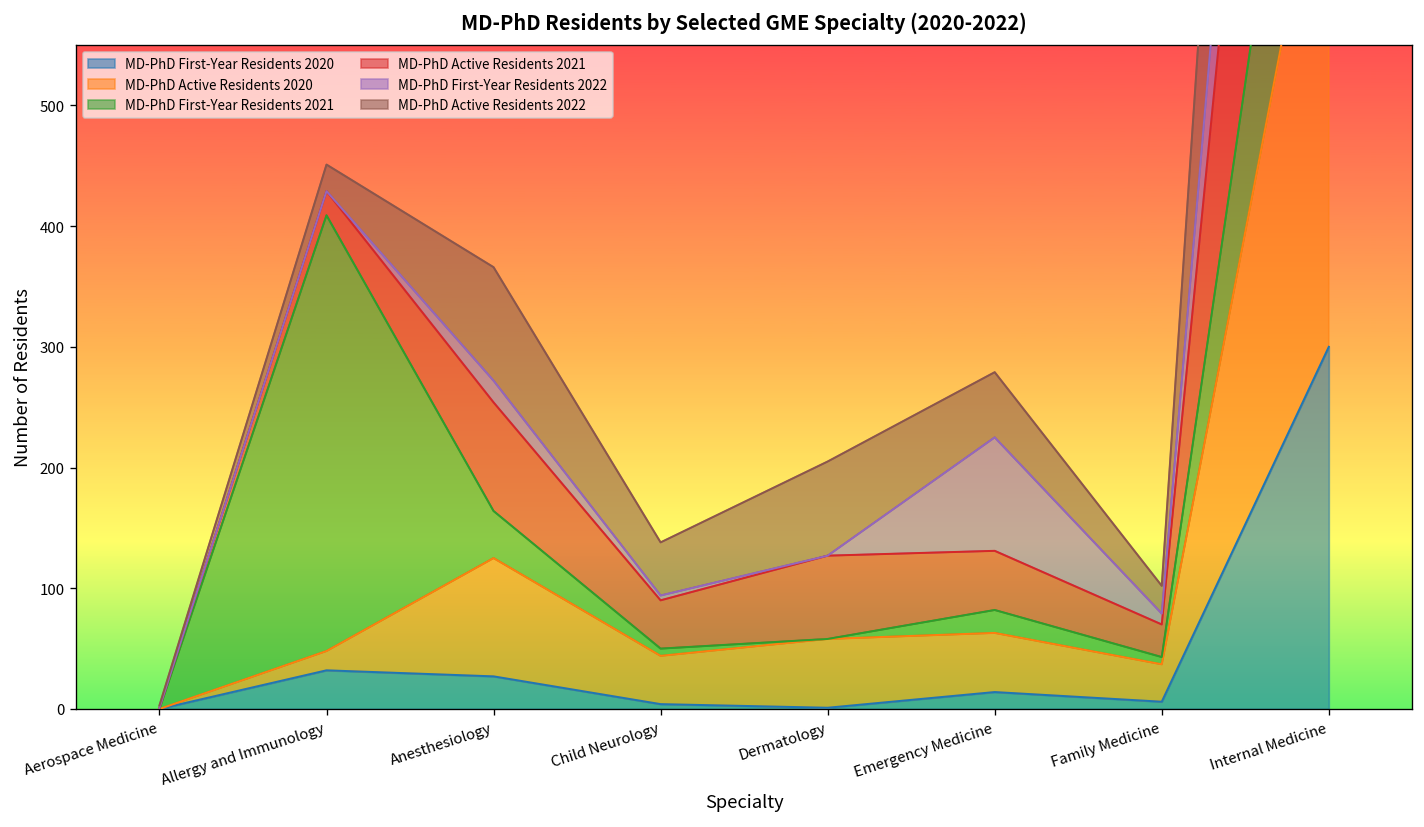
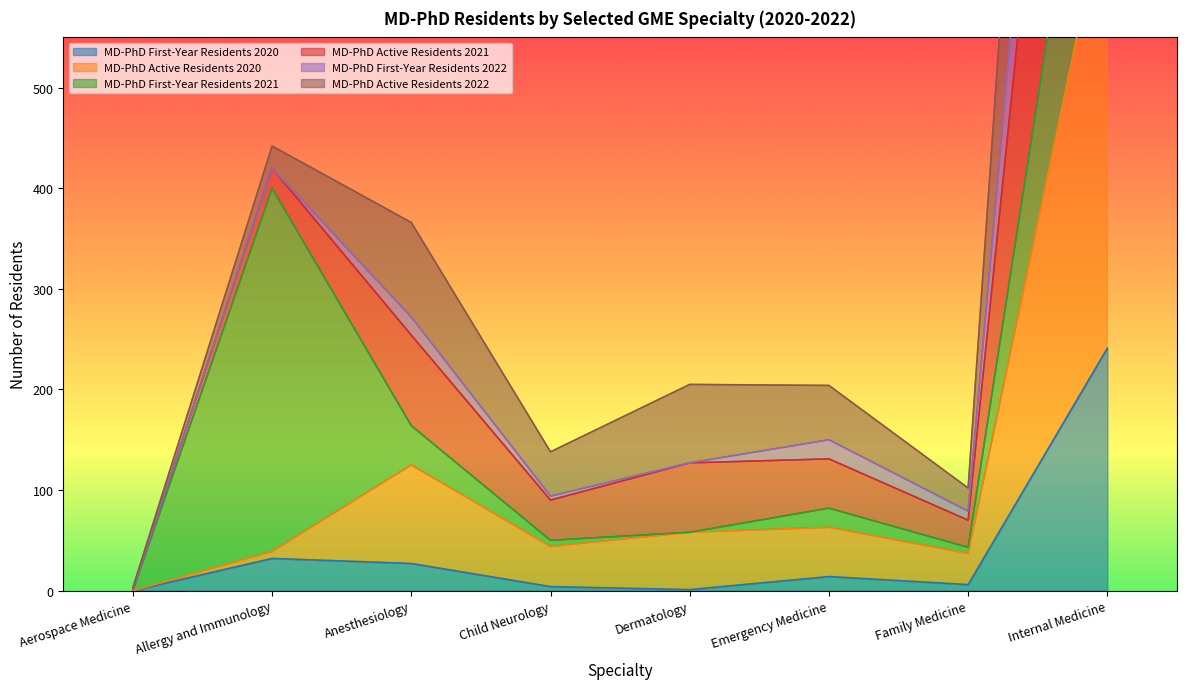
MD-PhD Active Residents 2020, Allergy and Immunology: 16 -> 7
MD-PhD First-Year Residents 2022, Emergency Medicine: 94 -> 19
MD-PhD First-Year Residents 2020, Internal Medicine: 300 -> 241
